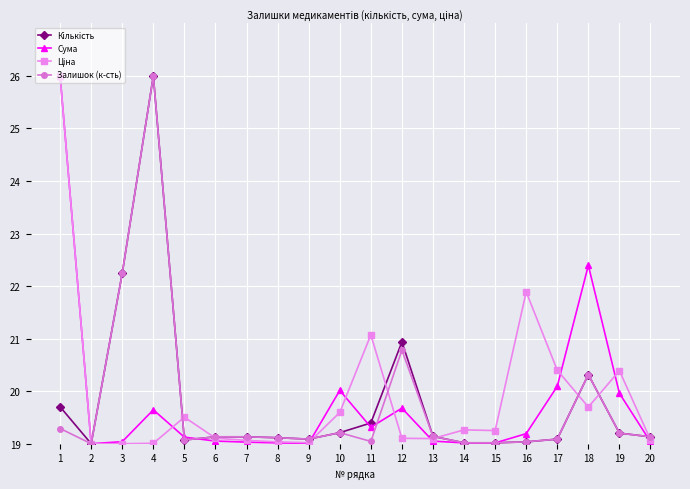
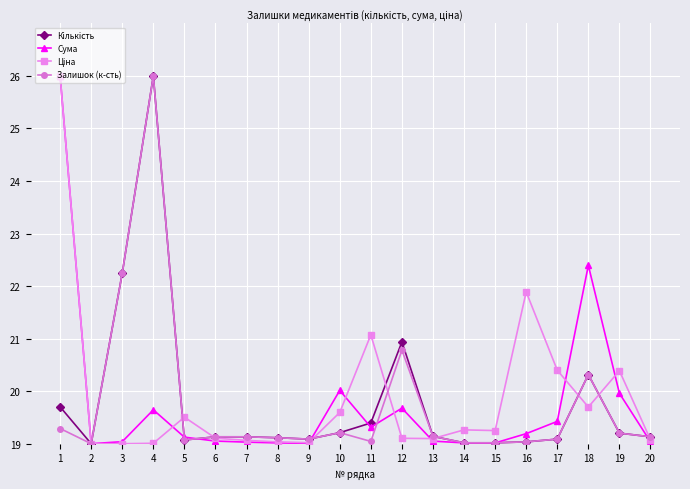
Сума, 17: 20.1 -> 19.4
